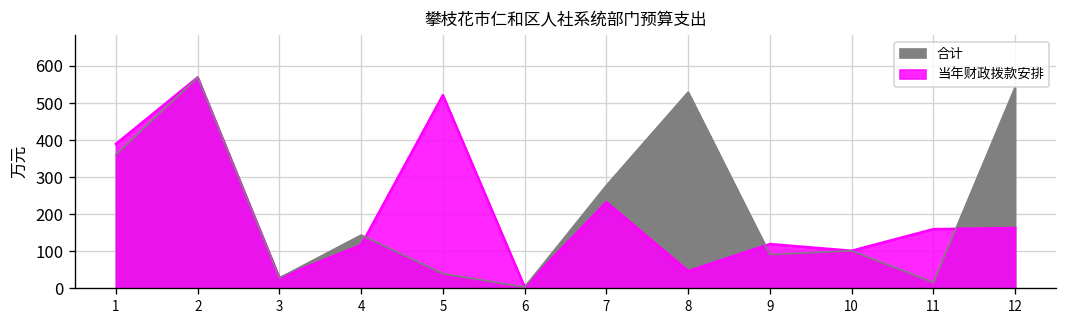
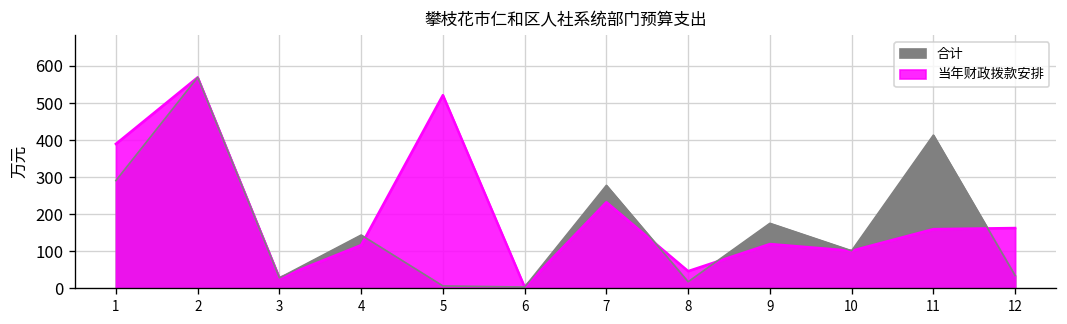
合计, 1: 360 -> 290
合计, 5: 40 -> 10
合计, 8: 530 -> 20
合计, 9: 90 -> 180
合计, 11: 20 -> 410
合计, 12: 540 -> 30
